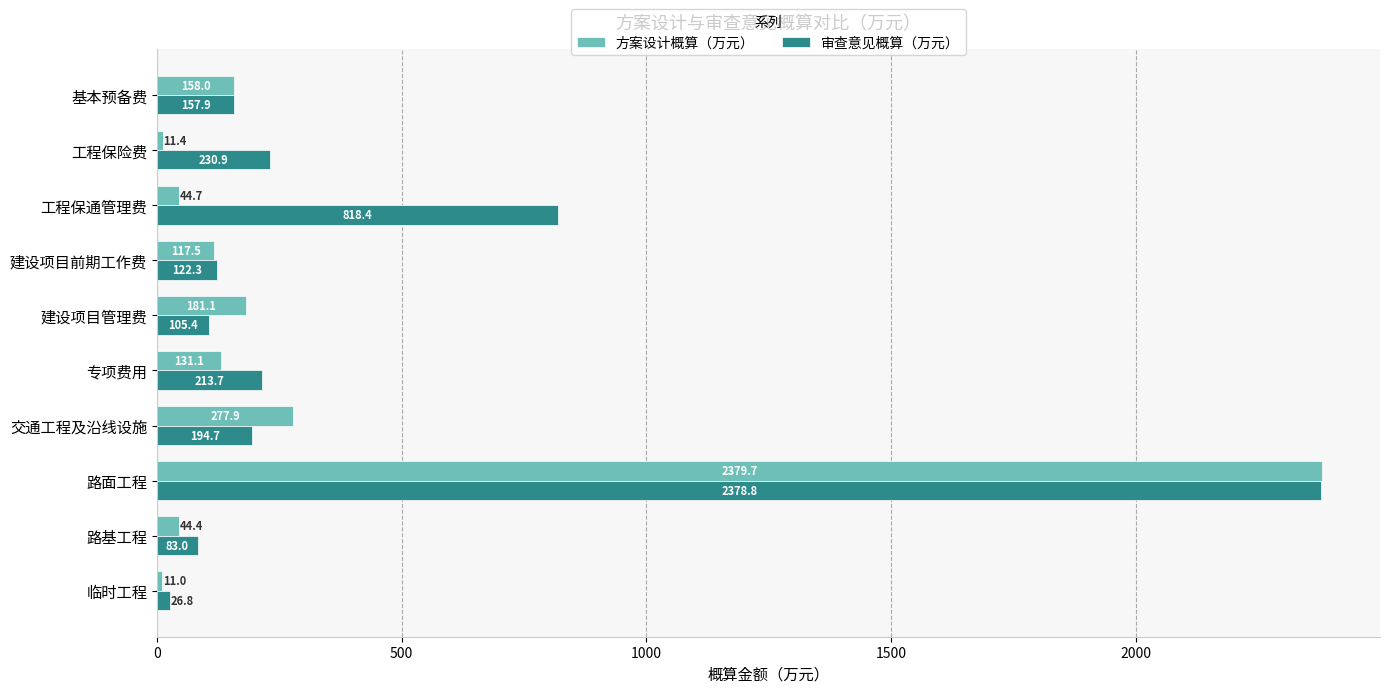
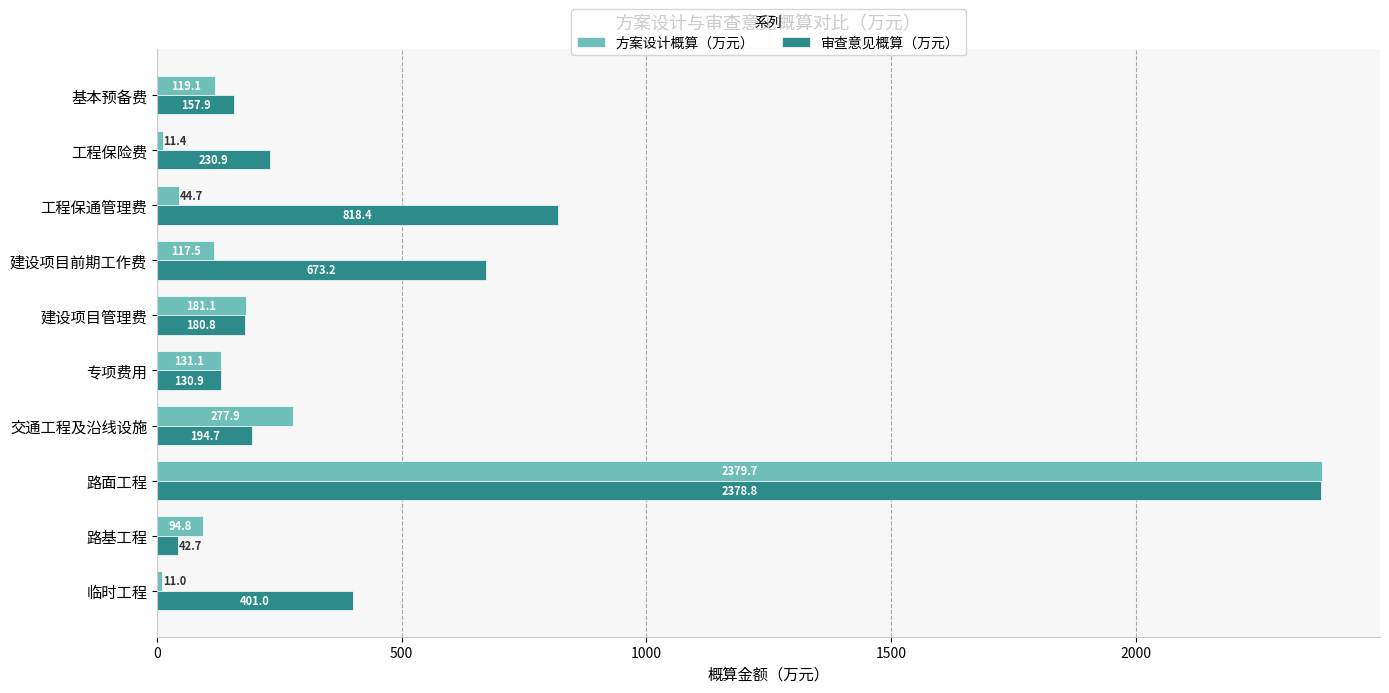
方案设计概算（万元）, 基本预备费: 158.0 -> 119.1
审查意见概算（万元）, 建设项目前期工作费: 122.3 -> 673.2
审查意见概算（万元）, 建设项目管理费: 105.4 -> 180.8
审查意见概算（万元）, 专项费用: 213.7 -> 130.9
方案设计概算（万元）, 路基工程: 44.4 -> 94.8
审查意见概算（万元）, 路基工程: 83.0 -> 42.7
审查意见概算（万元）, 临时工程: 26.8 -> 401.0
